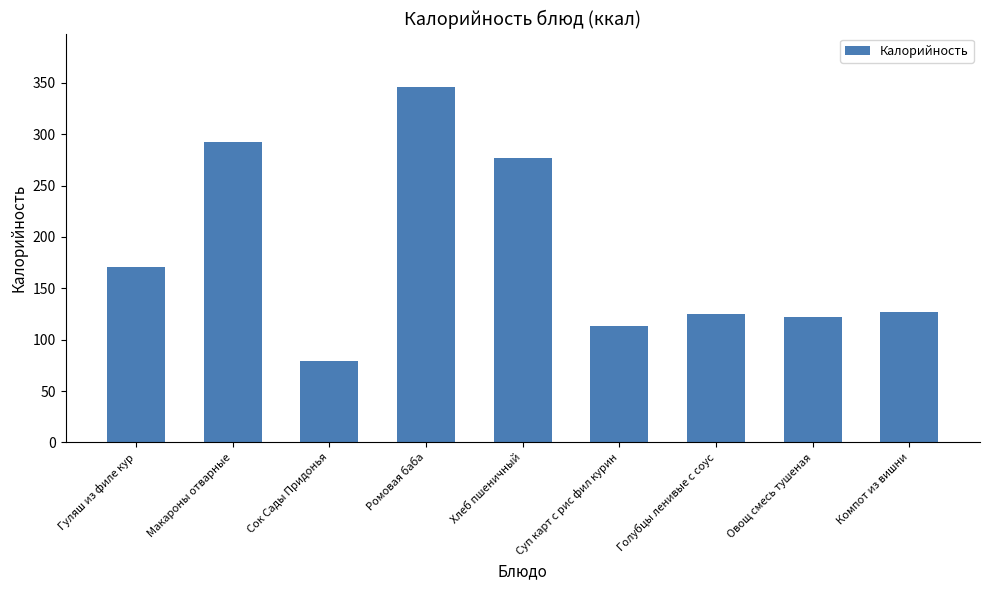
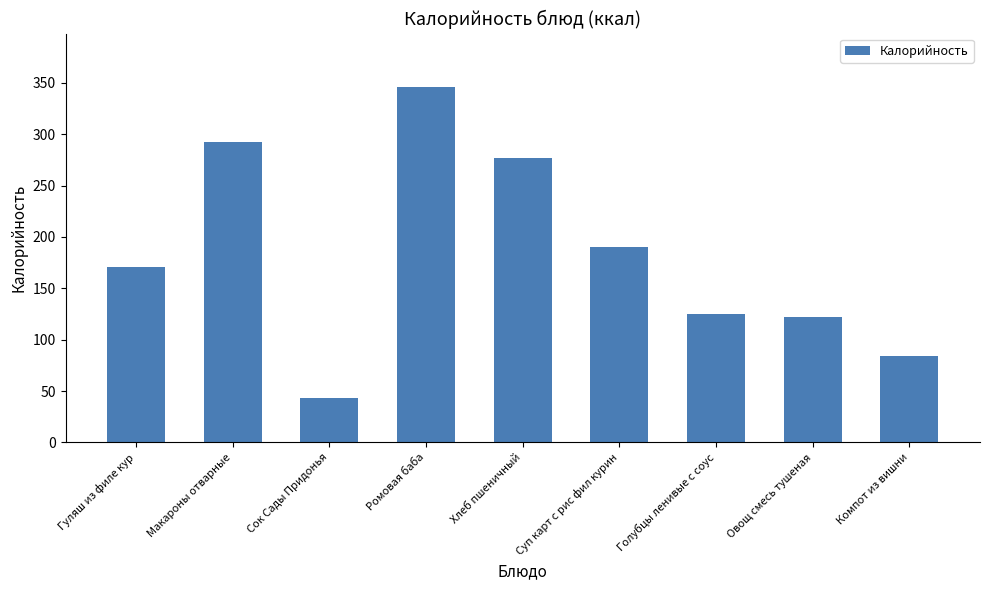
Сок Сады Придонья: 79 -> 43
Суп карт с рис фил курин: 113 -> 190
Компот из вишни: 127 -> 84
